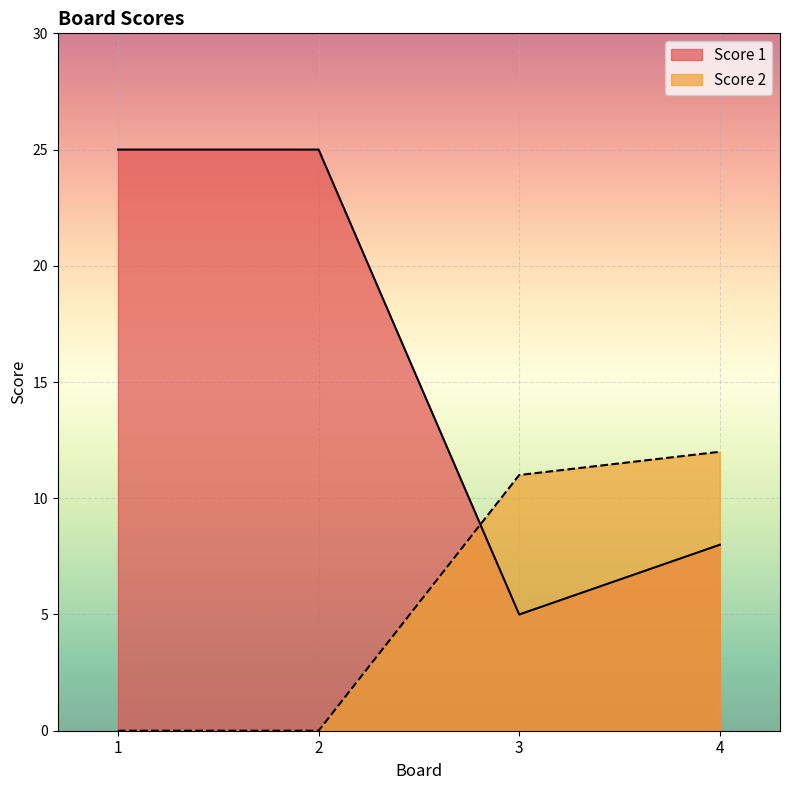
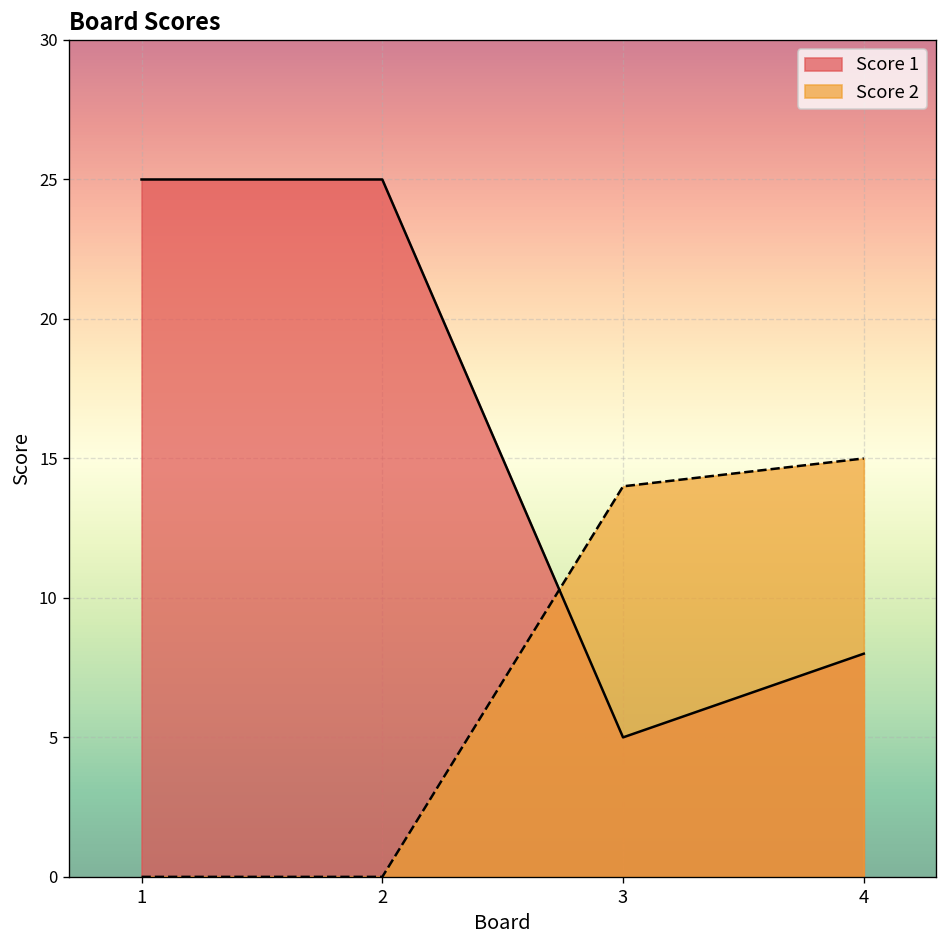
Score 2, 3: 11 -> 14
Score 2, 4: 12 -> 15
